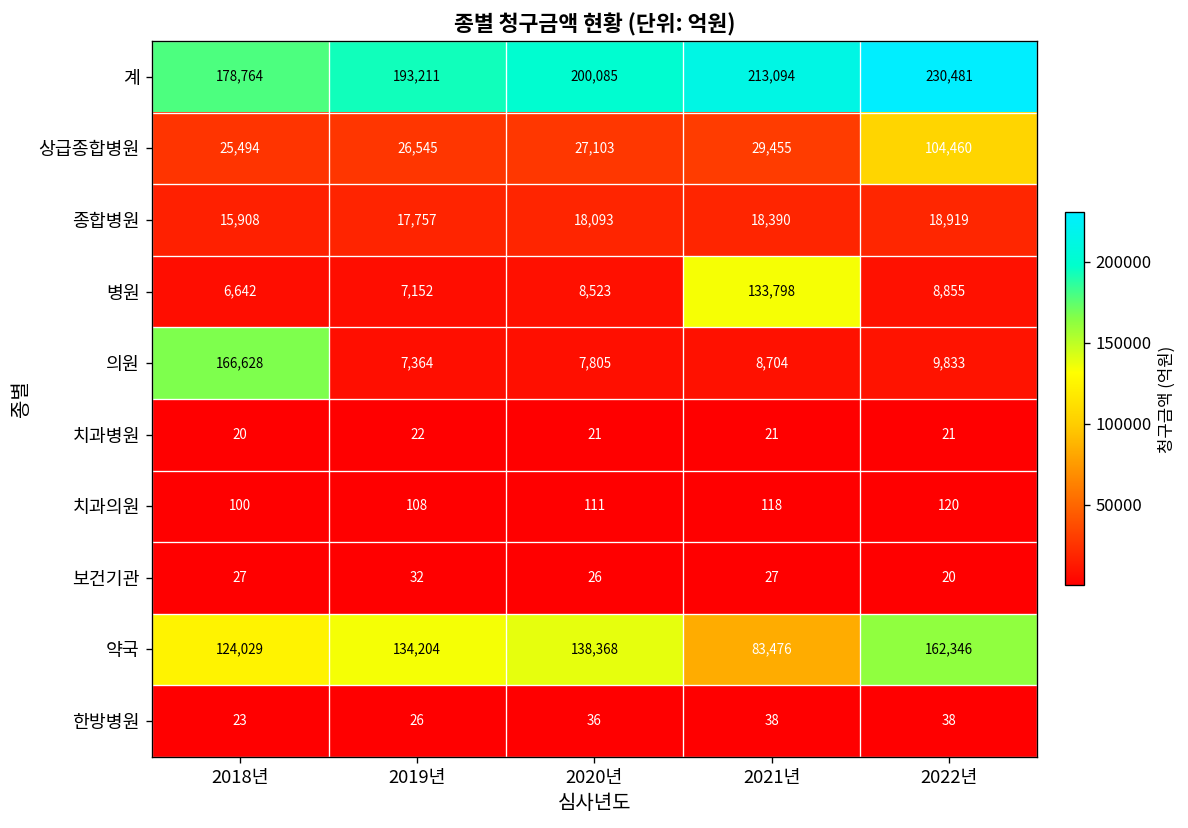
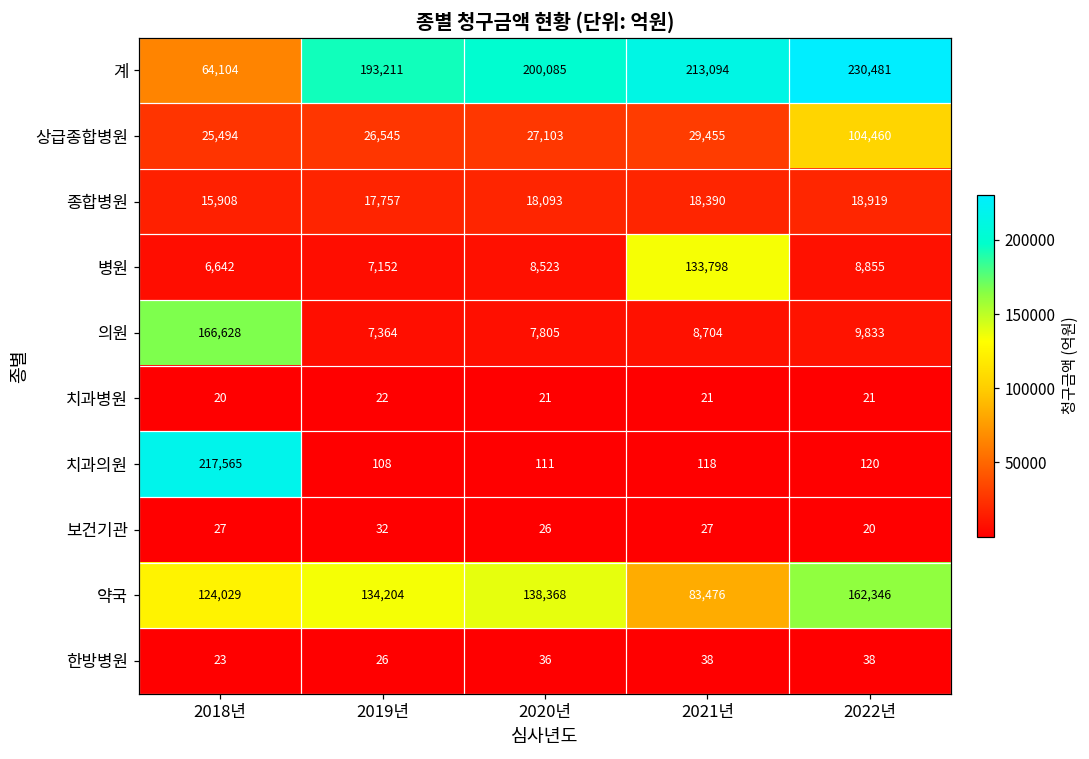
계, 2018년: 178,764 -> 64,104
치과의원, 2018년: 100 -> 217,565
